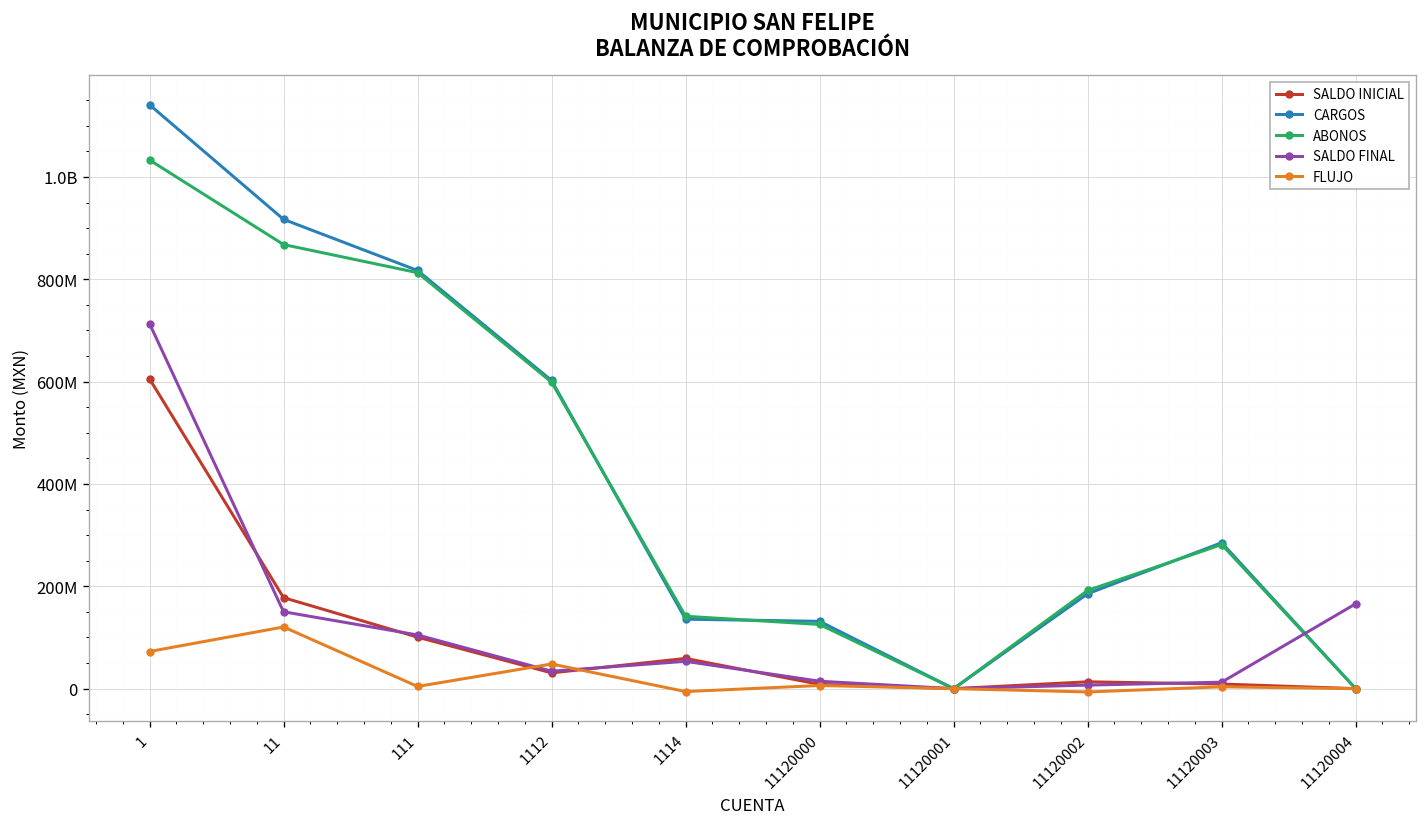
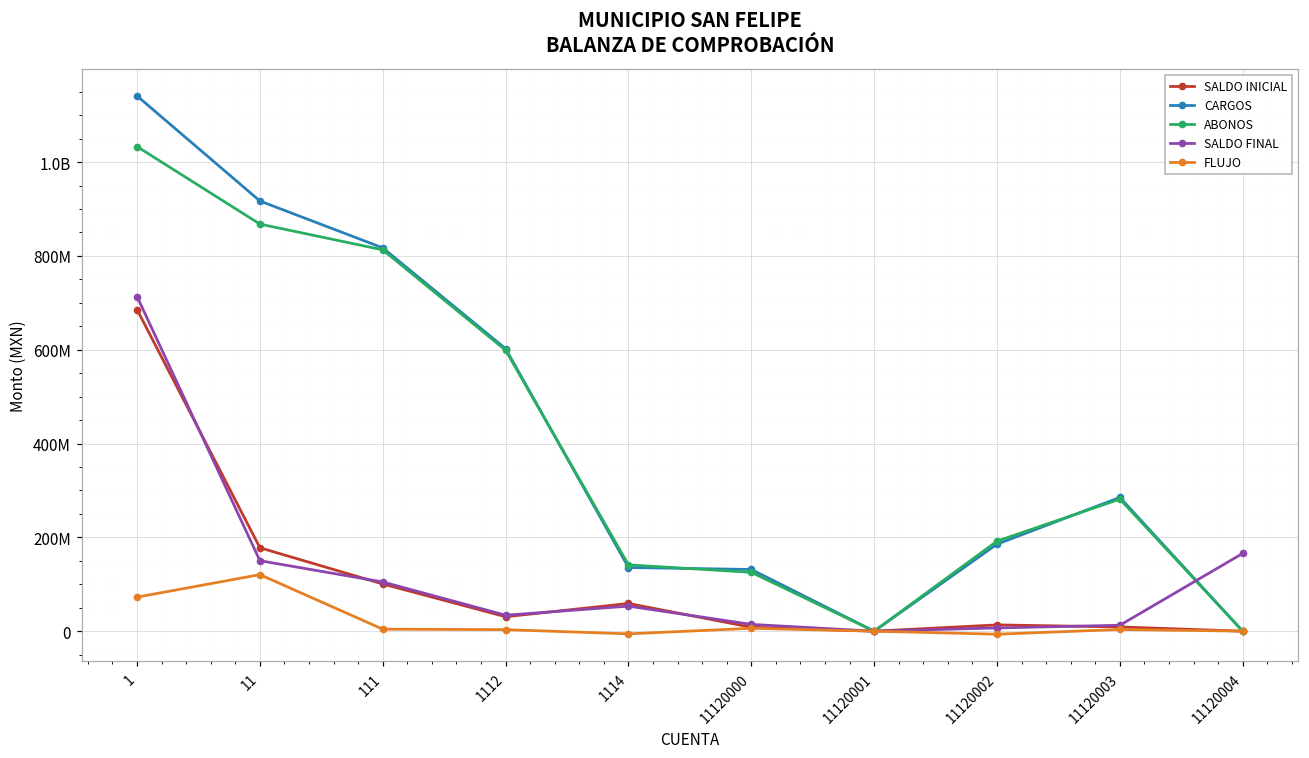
SALDO INICIAL, 1: 610000000 -> 690000000
FLUJO, 1112: 50000000 -> 0
